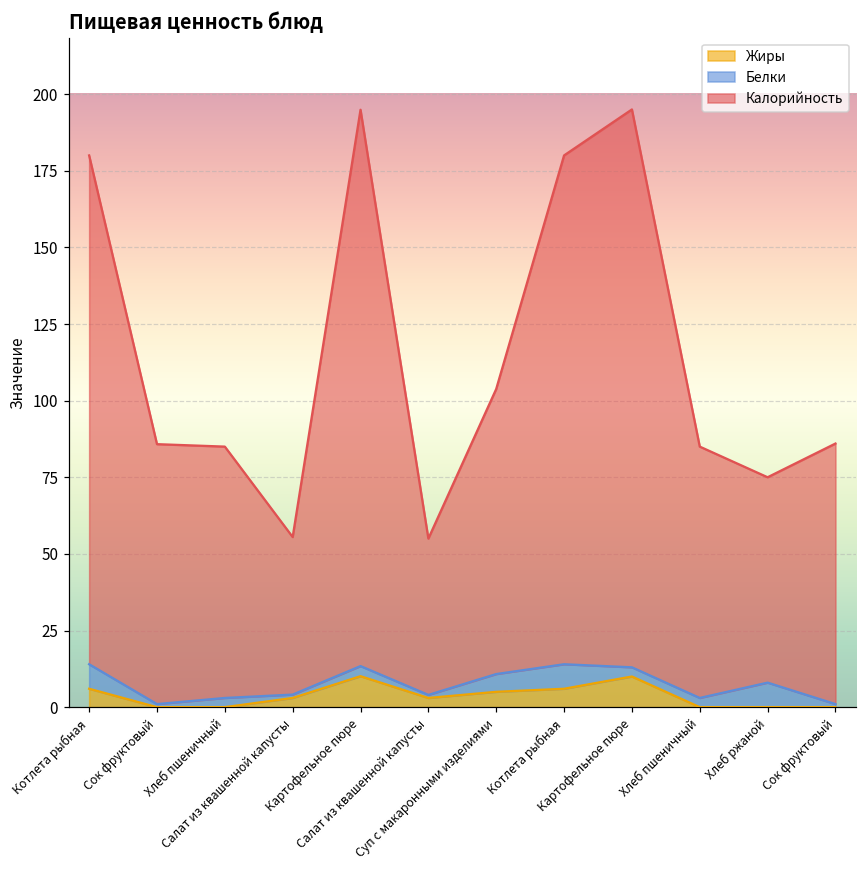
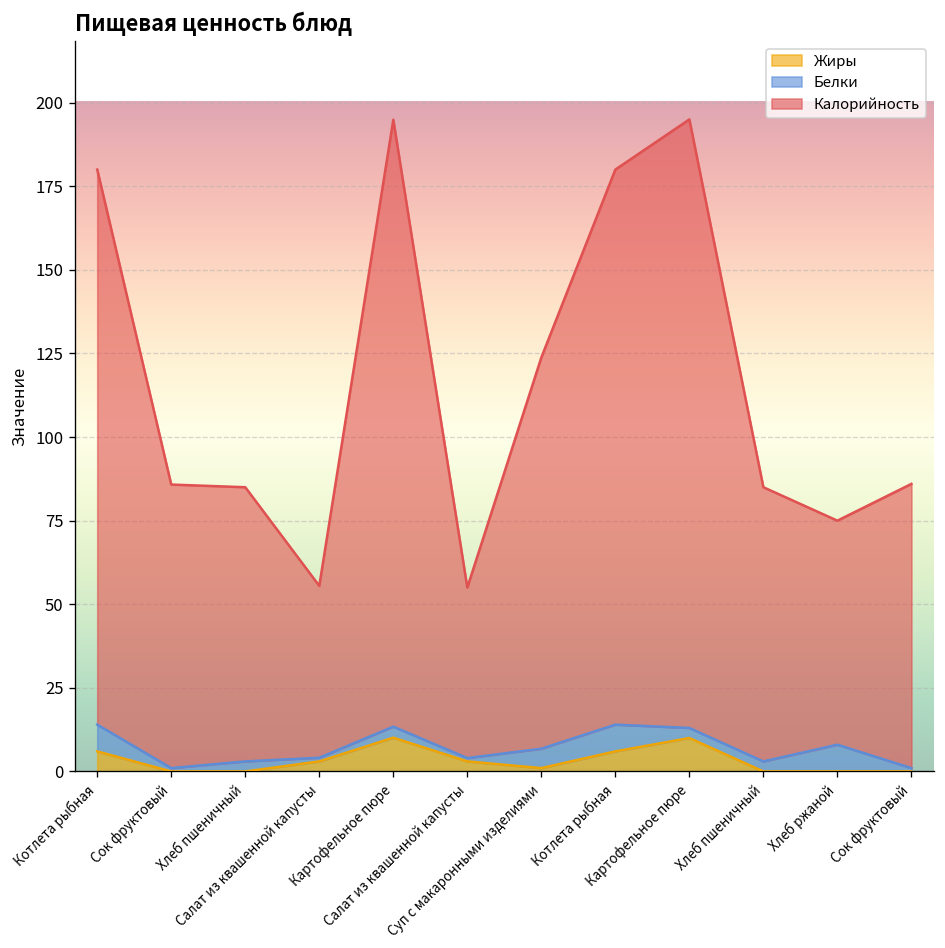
Жиры, Суп с макаронными изделиями: 5 -> 1
Калорийность, Суп с макаронными изделиями: 93 -> 117
